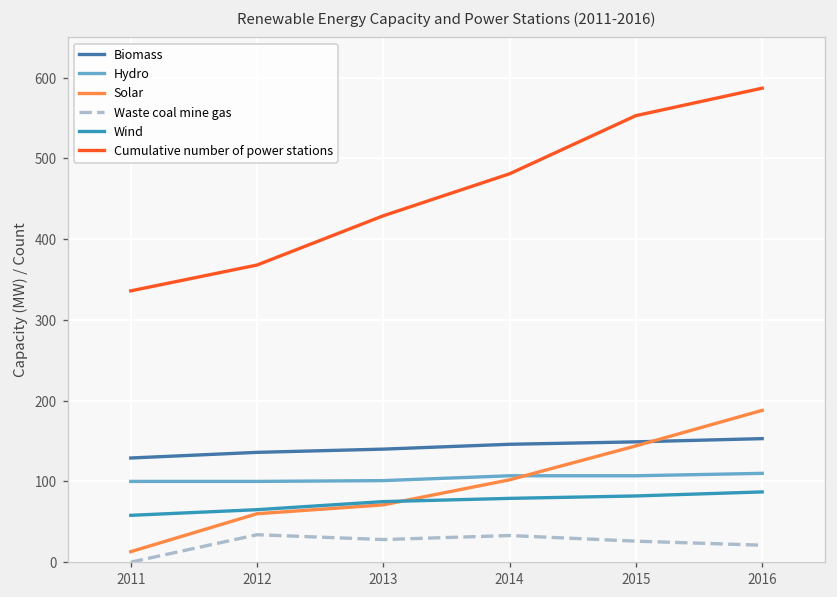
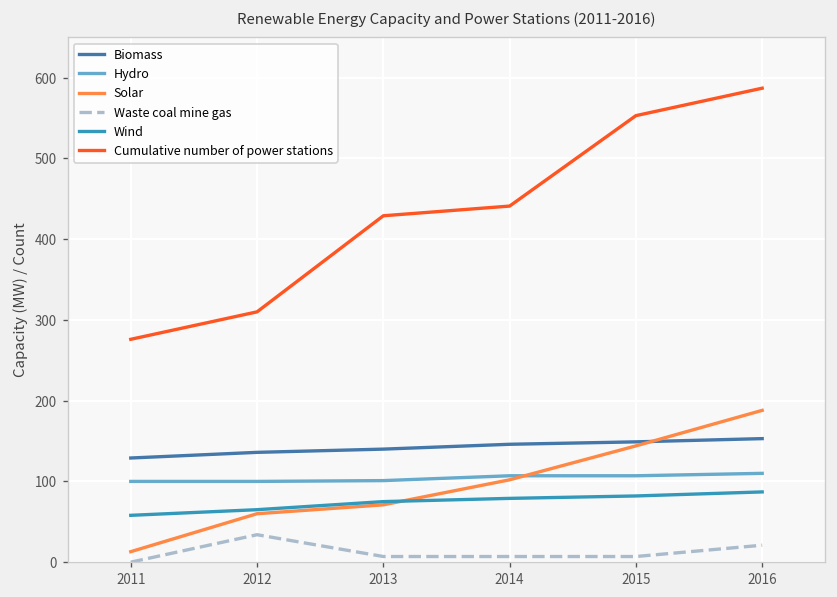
Cumulative number of power stations, 2011: 340 -> 280
Cumulative number of power stations, 2012: 370 -> 310
Waste coal mine gas, 2013: 30 -> 10
Waste coal mine gas, 2014: 30 -> 10
Cumulative number of power stations, 2014: 480 -> 440
Waste coal mine gas, 2015: 30 -> 10
